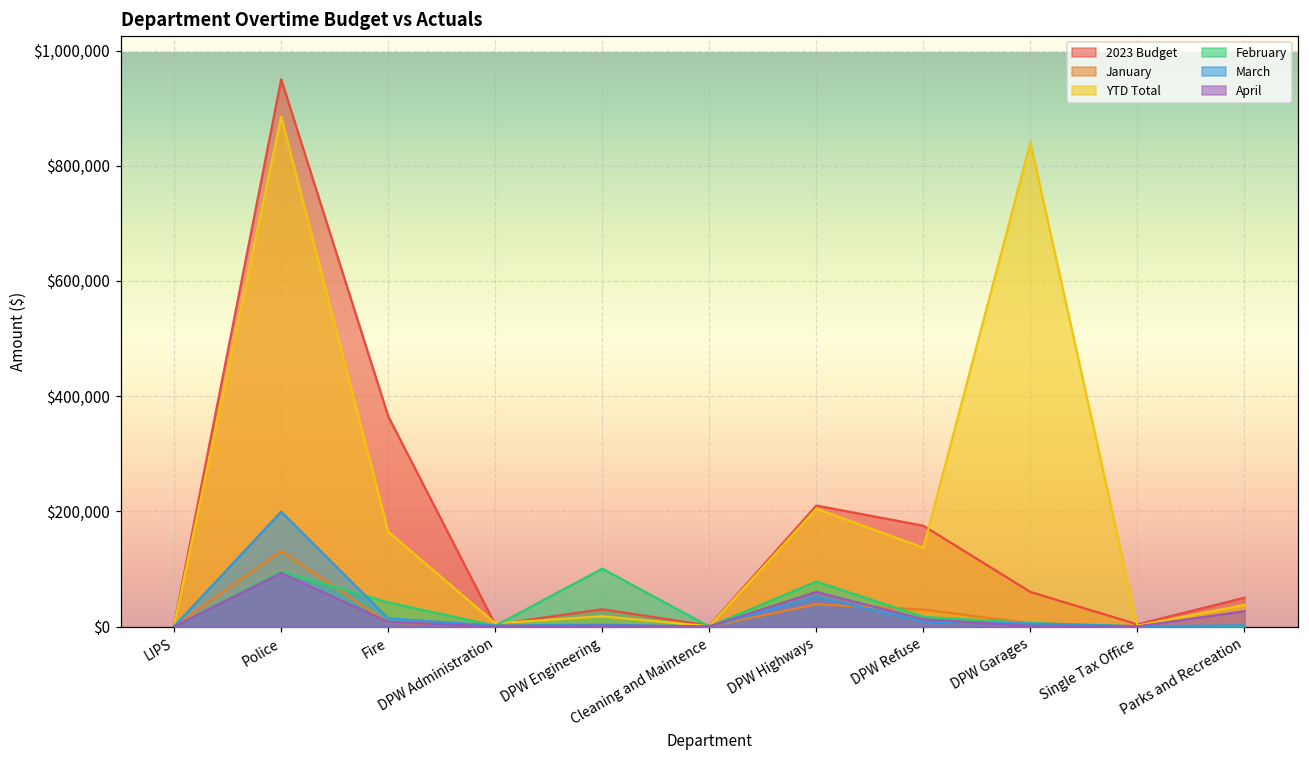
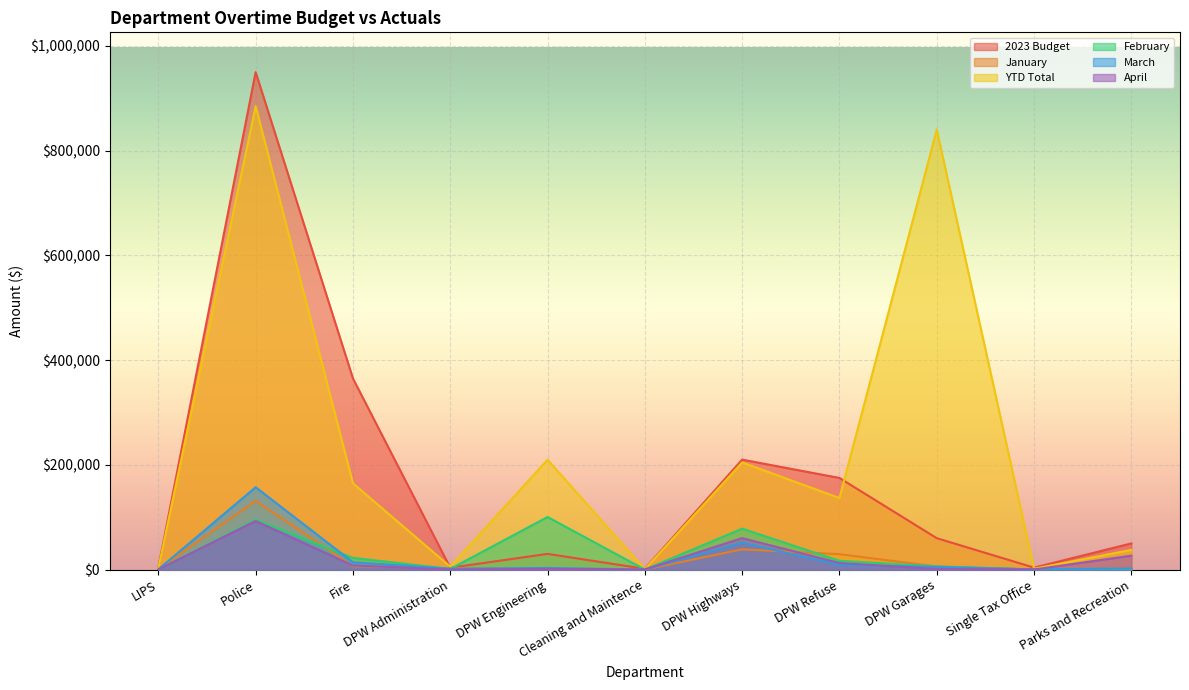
March, Police: $200,000 -> $160,000
February, Fire: $40,000 -> $20,000
YTD Total, DPW Engineering: $20,000 -> $210,000
